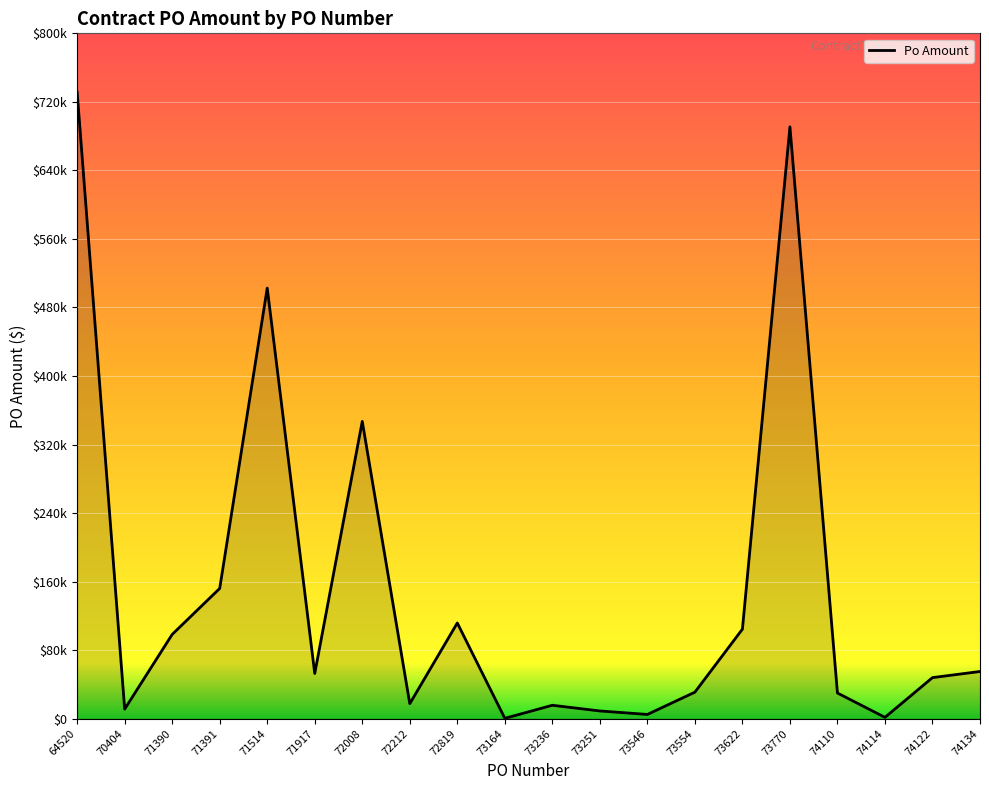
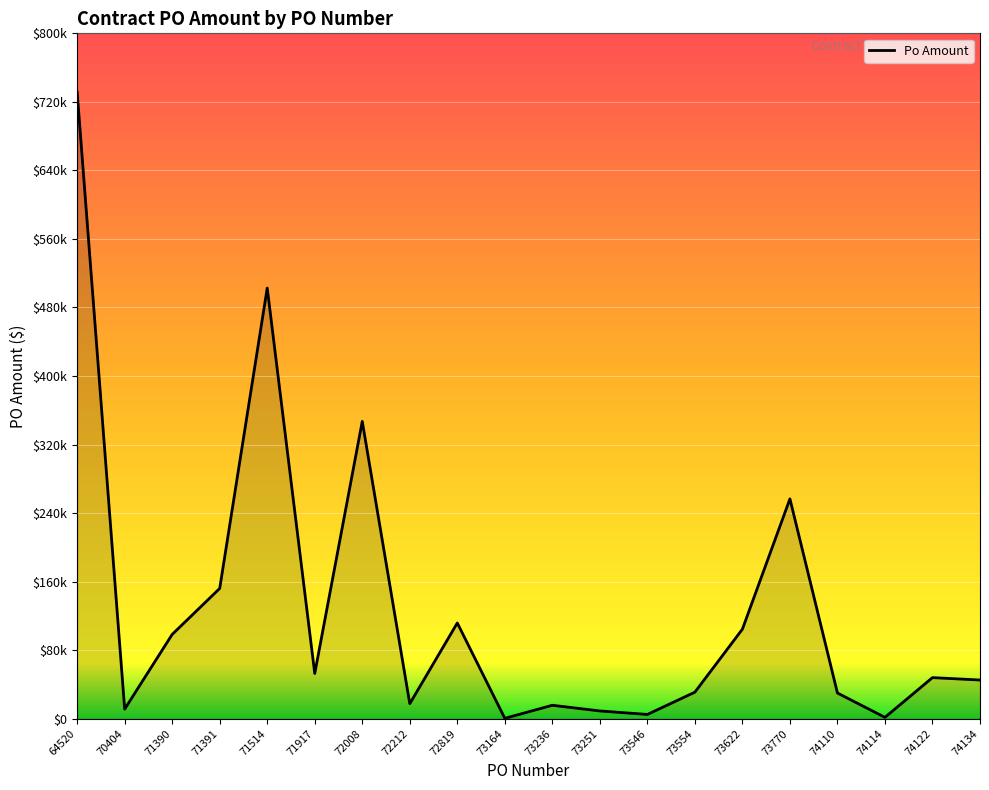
73770: $690000 -> $260000
74134: $60000 -> $50000
